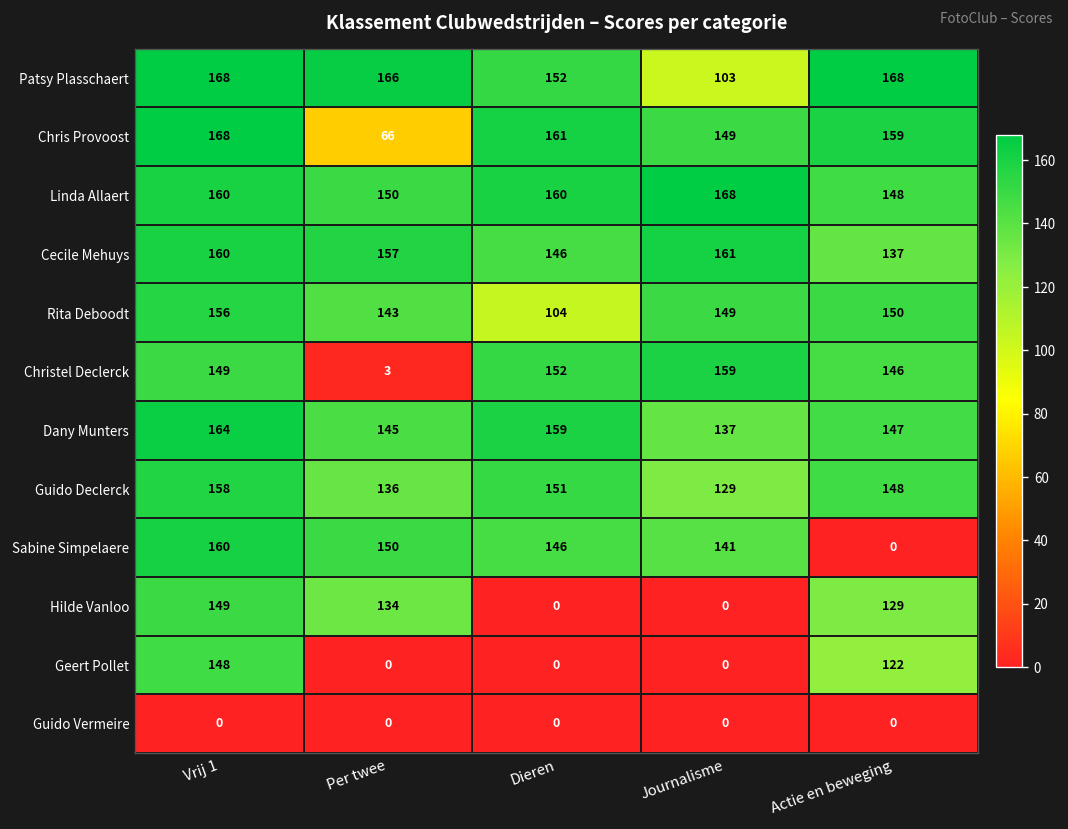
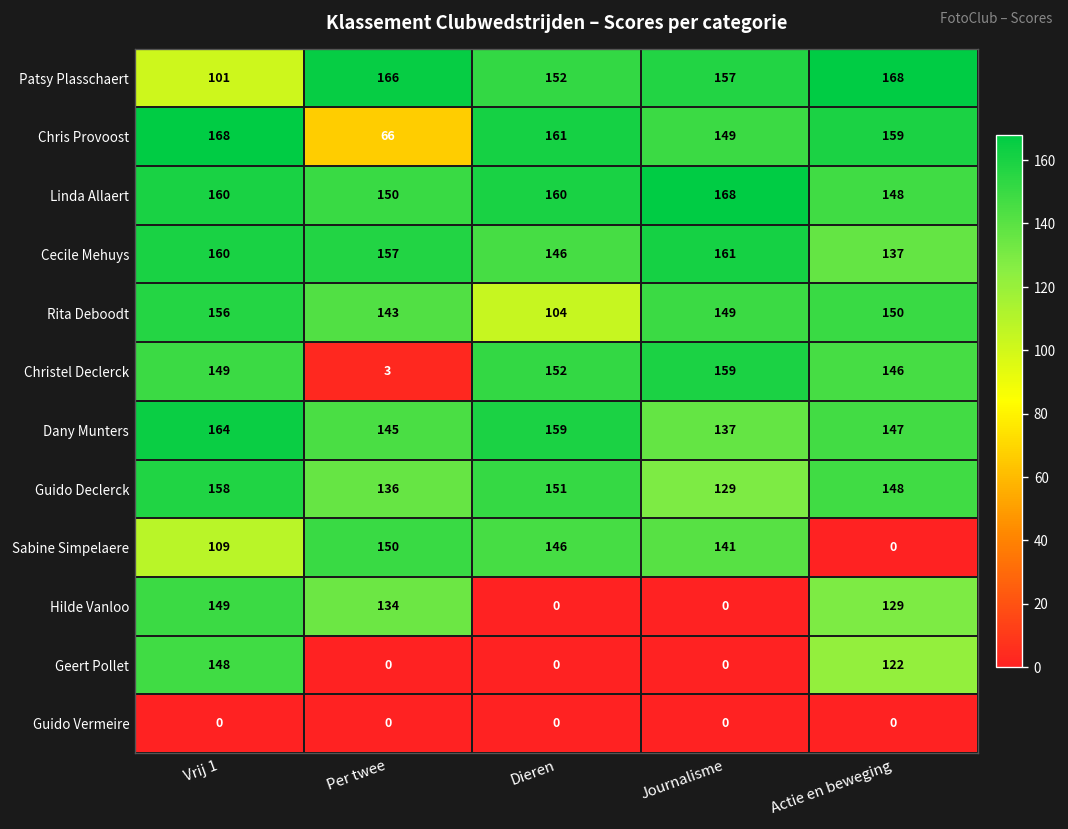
Patsy Plasschaert, Vrij 1: 168 -> 101
Patsy Plasschaert, Journalisme: 103 -> 157
Sabine Simpelaere, Vrij 1: 160 -> 109
